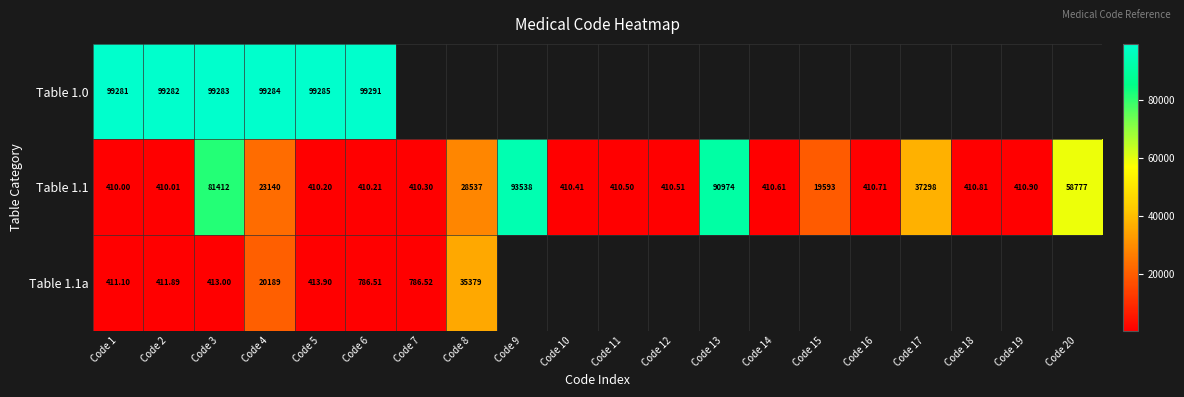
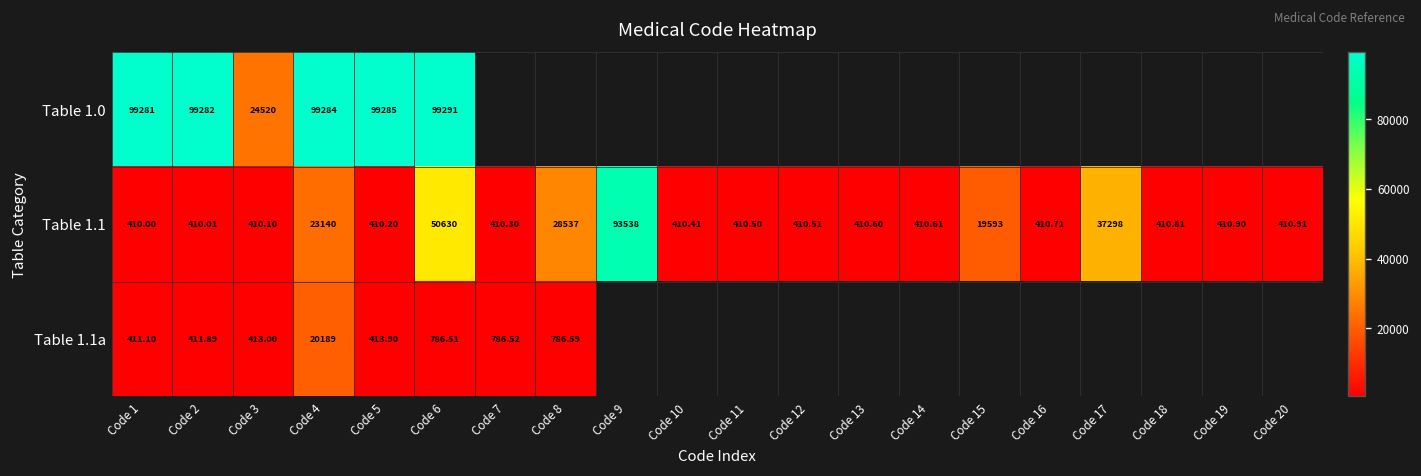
Table 1.0, Code 3: 99283 -> 24520
Table 1.1, Code 3: 81412 -> 410.10
Table 1.1, Code 6: 410.21 -> 50630
Table 1.1, Code 13: 90974 -> 410.60
Table 1.1, Code 20: 58777 -> 410.91
Table 1.1a, Code 8: 35379 -> 786.59
